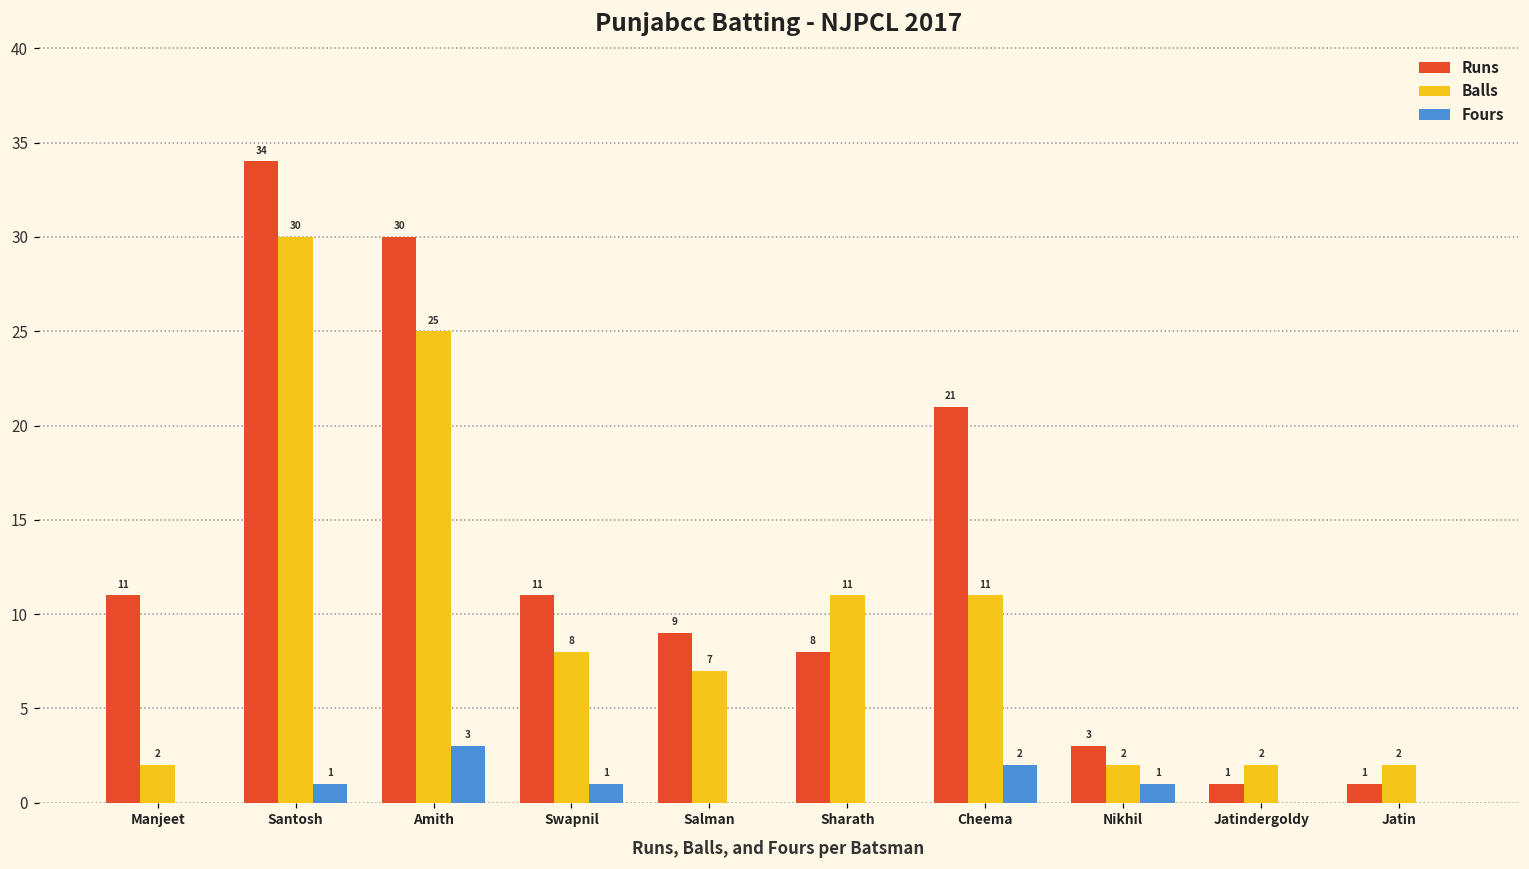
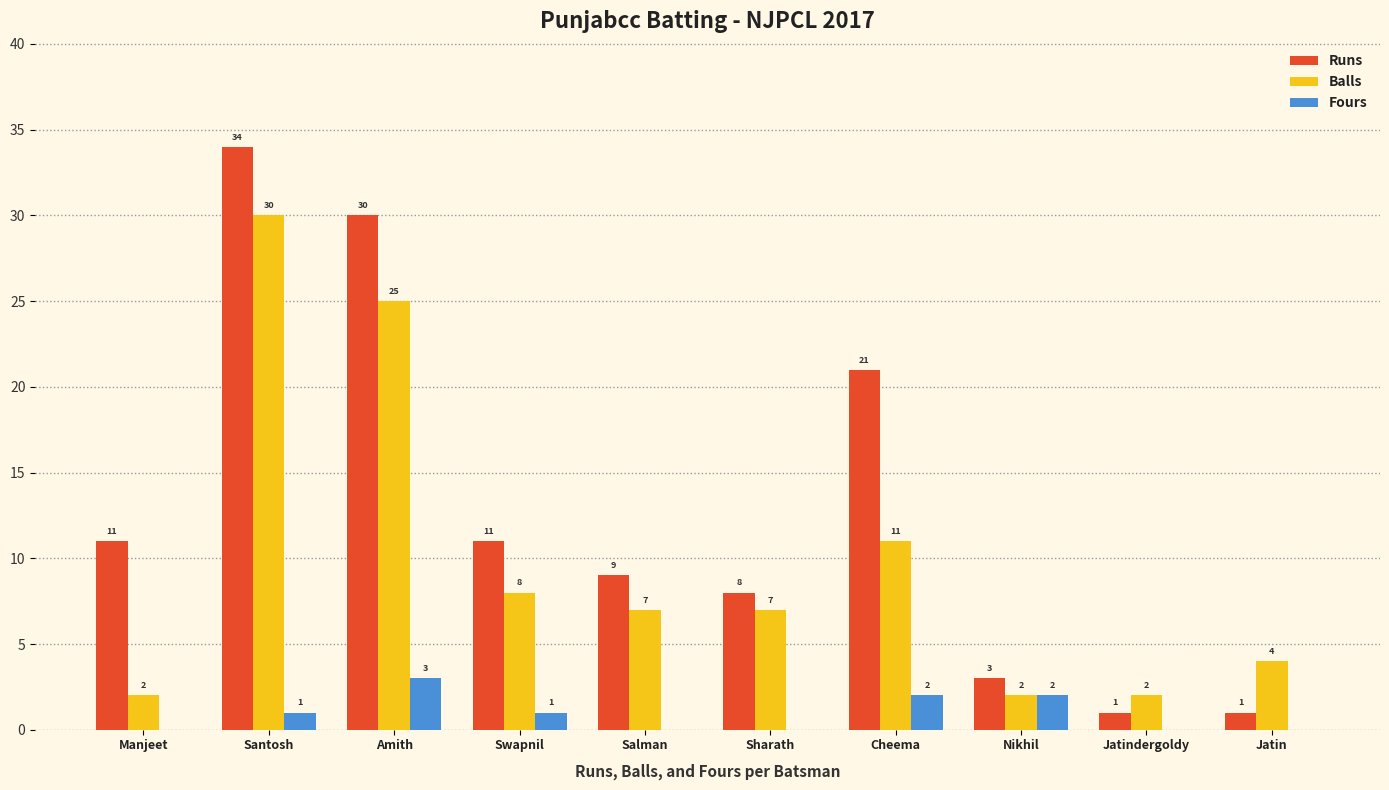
Balls, Sharath: 11 -> 7
Fours, Nikhil: 1 -> 2
Balls, Jatin: 2 -> 4
